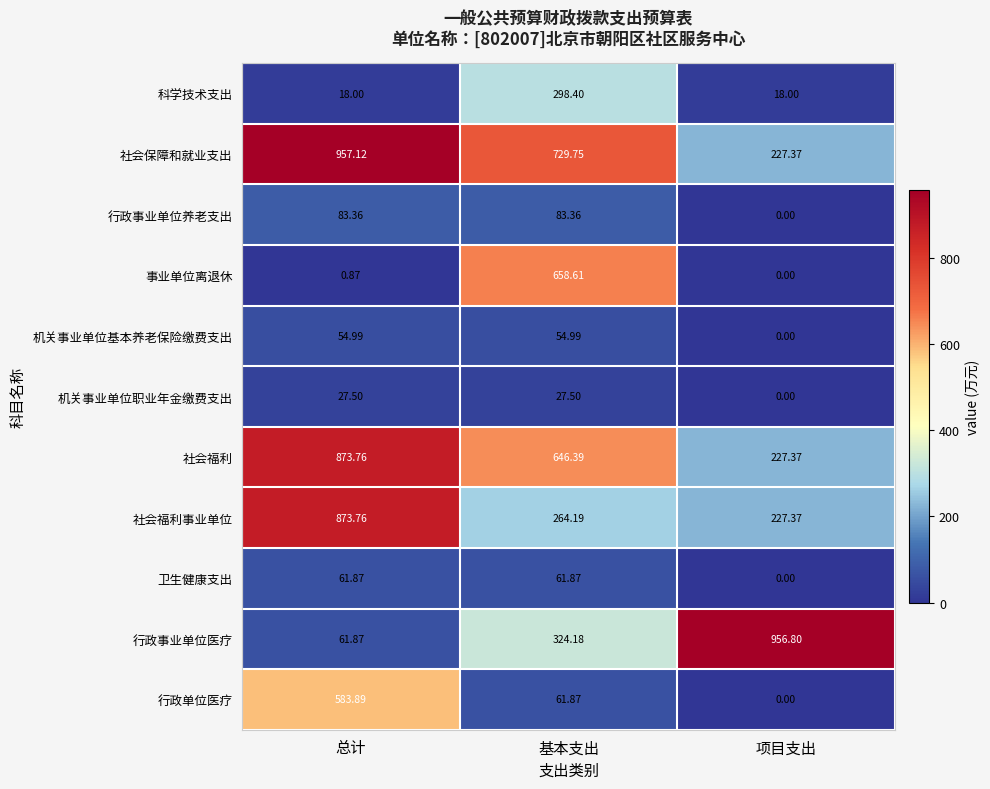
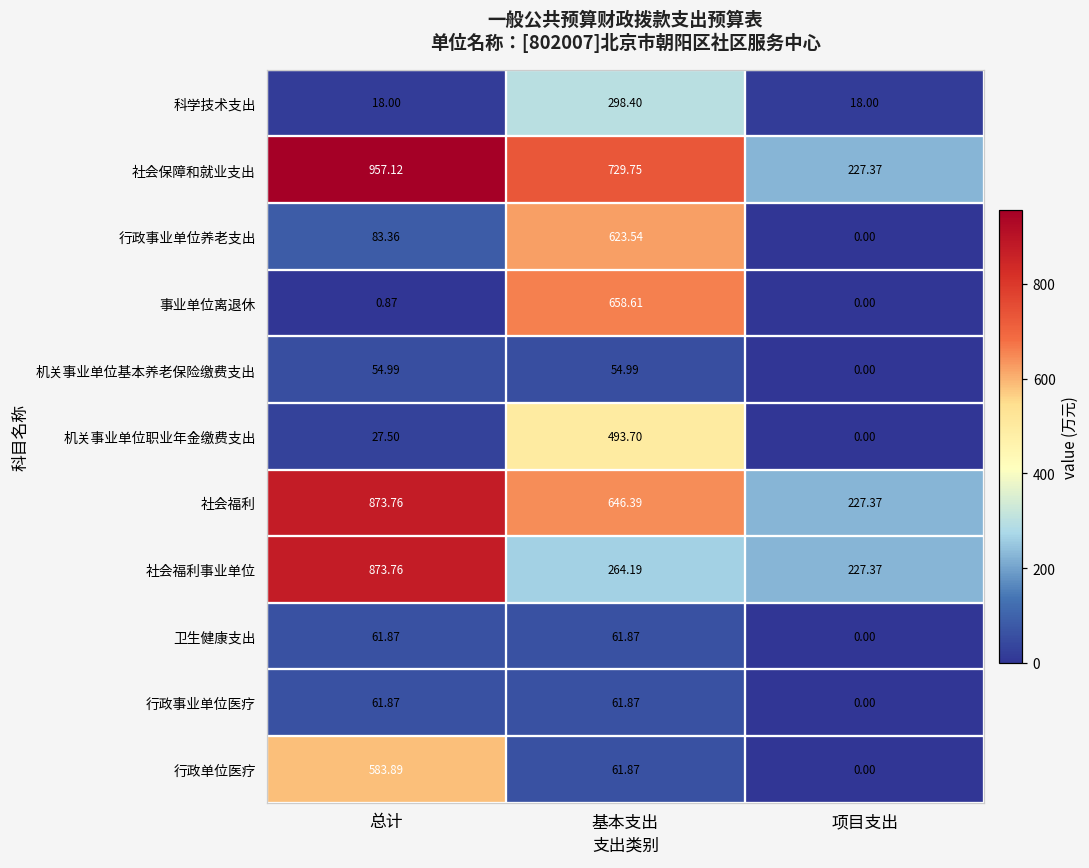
行政事业单位养老支出, 基本支出: 83.36 -> 623.54
机关事业单位职业年金缴费支出, 基本支出: 27.50 -> 493.70
行政事业单位医疗, 基本支出: 324.18 -> 61.87
行政事业单位医疗, 项目支出: 956.80 -> 0.00
